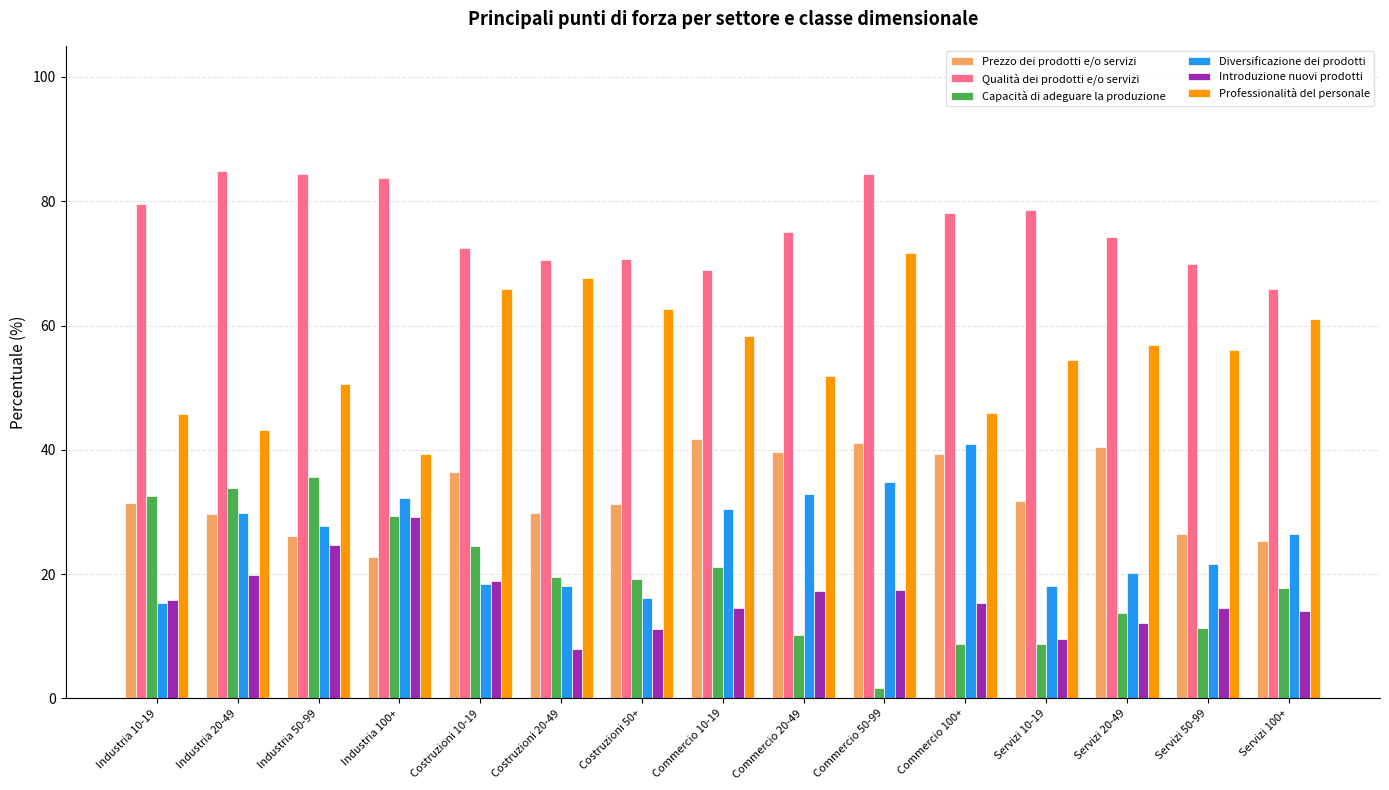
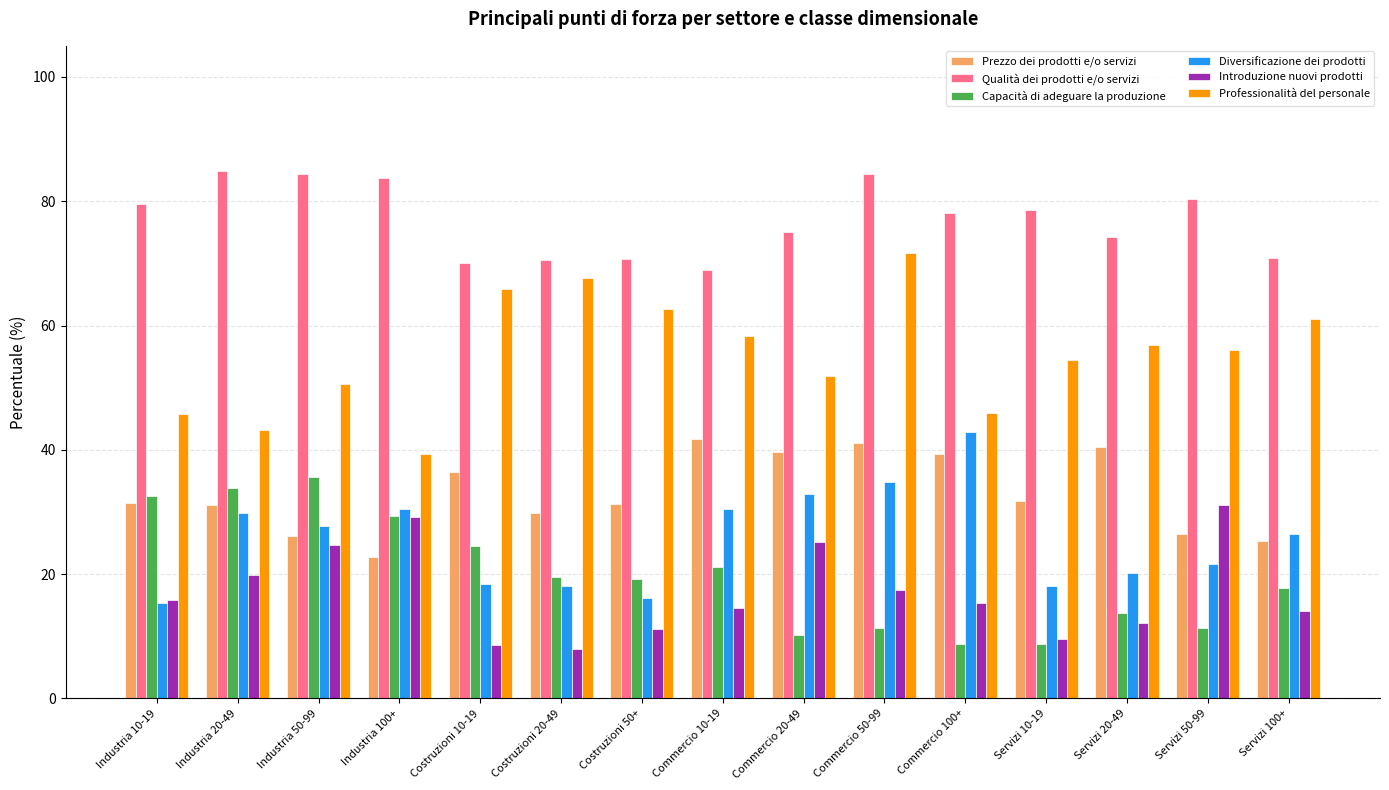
Prezzo dei prodotti e/o servizi, Industria 20-49: 30 -> 31
Diversificazione dei prodotti, Industria 100+: 32 -> 31
Qualità dei prodotti e/o servizi, Costruzioni 10-19: 73 -> 70
Introduzione nuovi prodotti, Costruzioni 10-19: 19 -> 9
Introduzione nuovi prodotti, Commercio 20-49: 17 -> 25
Capacità di adeguare la produzione, Commercio 50-99: 2 -> 11
Diversificazione dei prodotti, Commercio 100+: 41 -> 43
Qualità dei prodotti e/o servizi, Servizi 50-99: 70 -> 80
Introduzione nuovi prodotti, Servizi 50-99: 15 -> 31
Qualità dei prodotti e/o servizi, Servizi 100+: 66 -> 71
